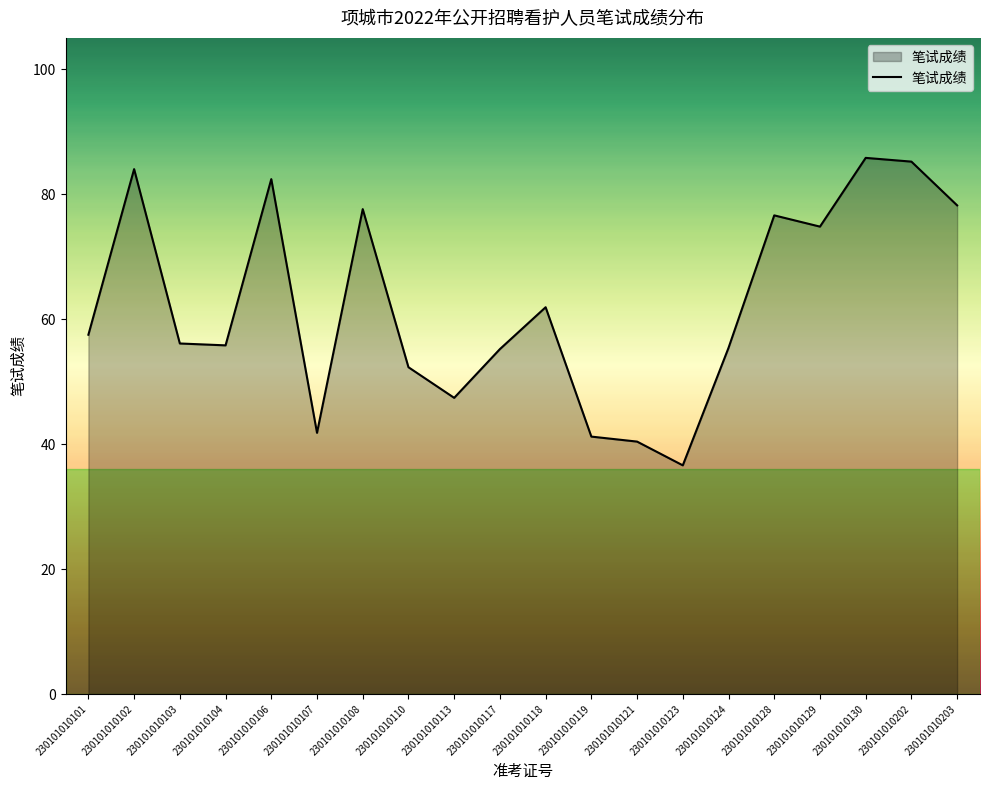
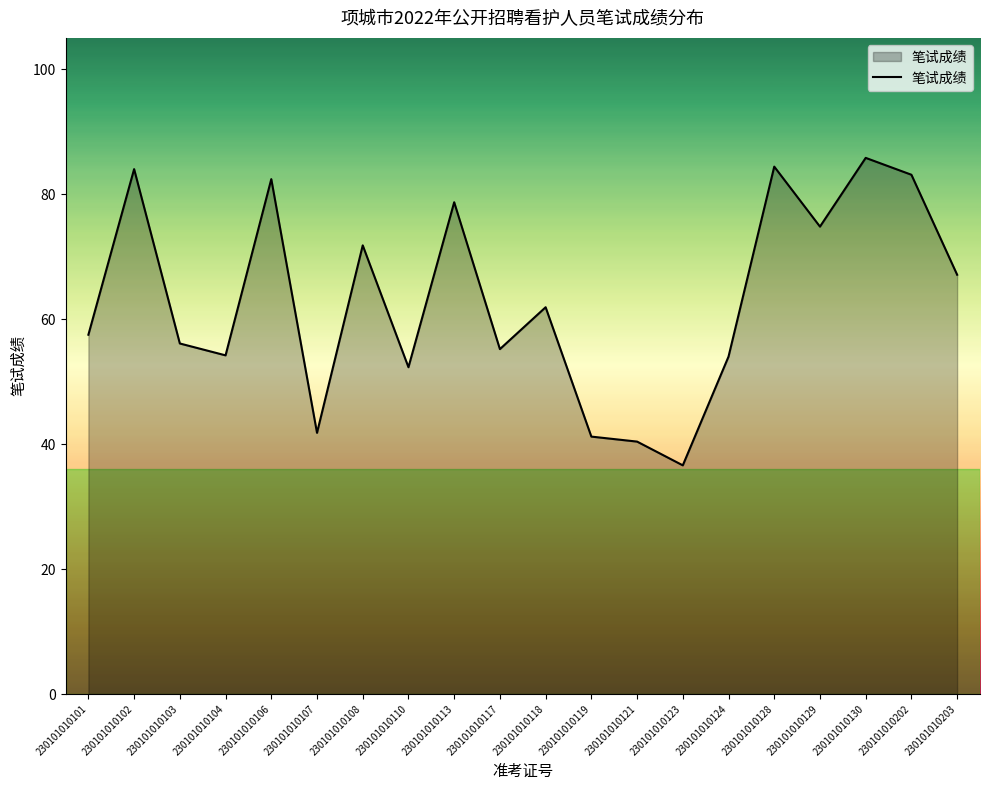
230101010104: 56 -> 54
230101010108: 78 -> 72
230101010113: 47 -> 79
230101010124: 55 -> 54
230101010128: 77 -> 84
230101010202: 85 -> 83
230101010203: 78 -> 67
